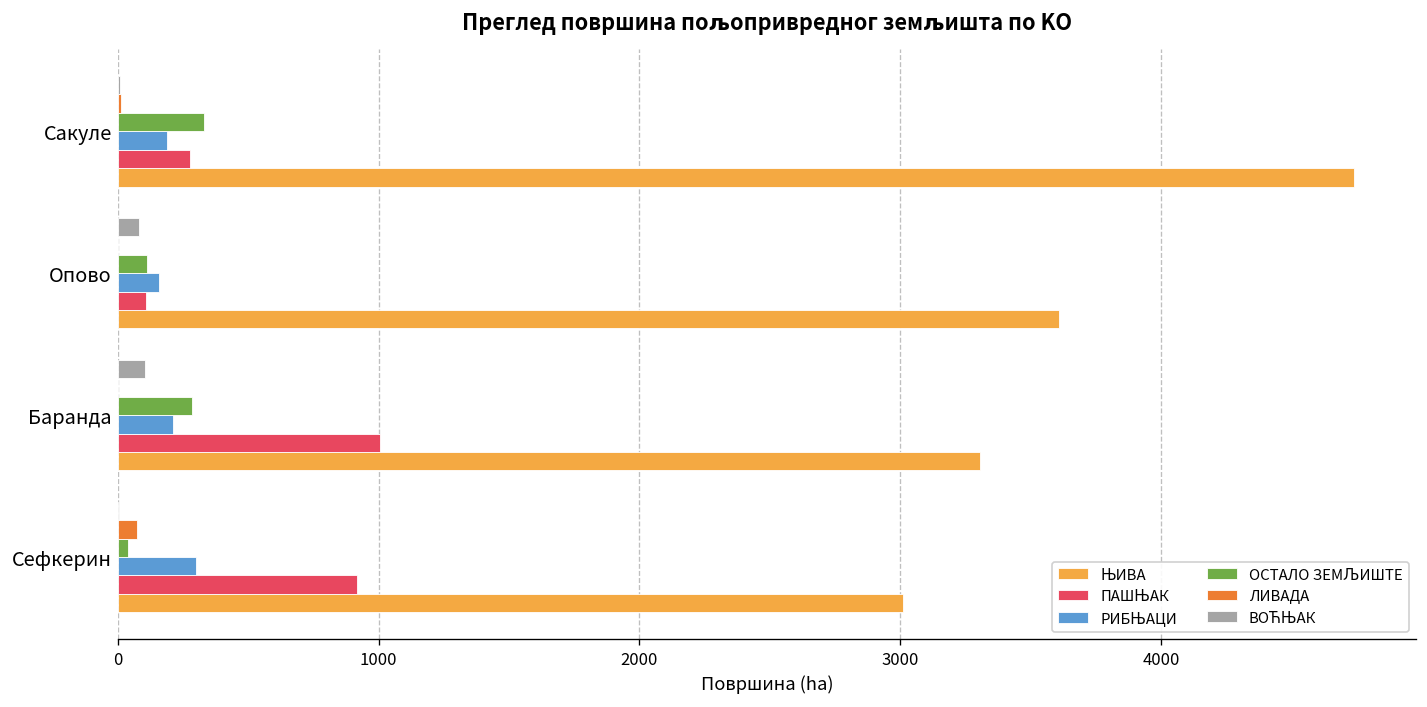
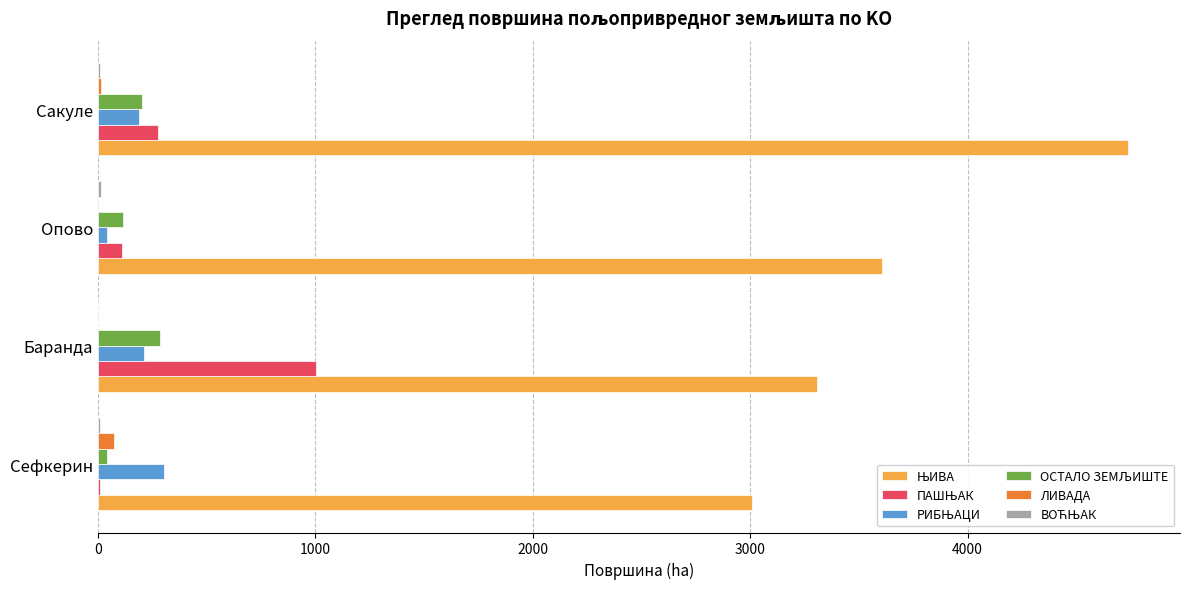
ОСТАЛО ЗЕМЉИШТЕ, Сакуле: 330 -> 200
ВОЋЊАК, Опово: 80 -> 10
РИБЊАЦИ, Опово: 160 -> 40
ВОЋЊАК, Баранда: 100 -> 0
ПАШЊАК, Сефкерин: 920 -> 10
